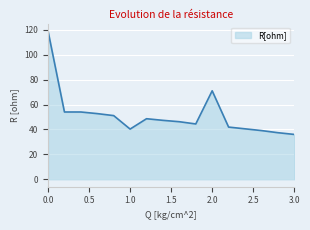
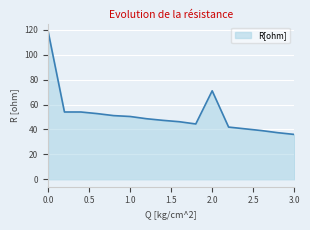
1.0: 40 -> 50
